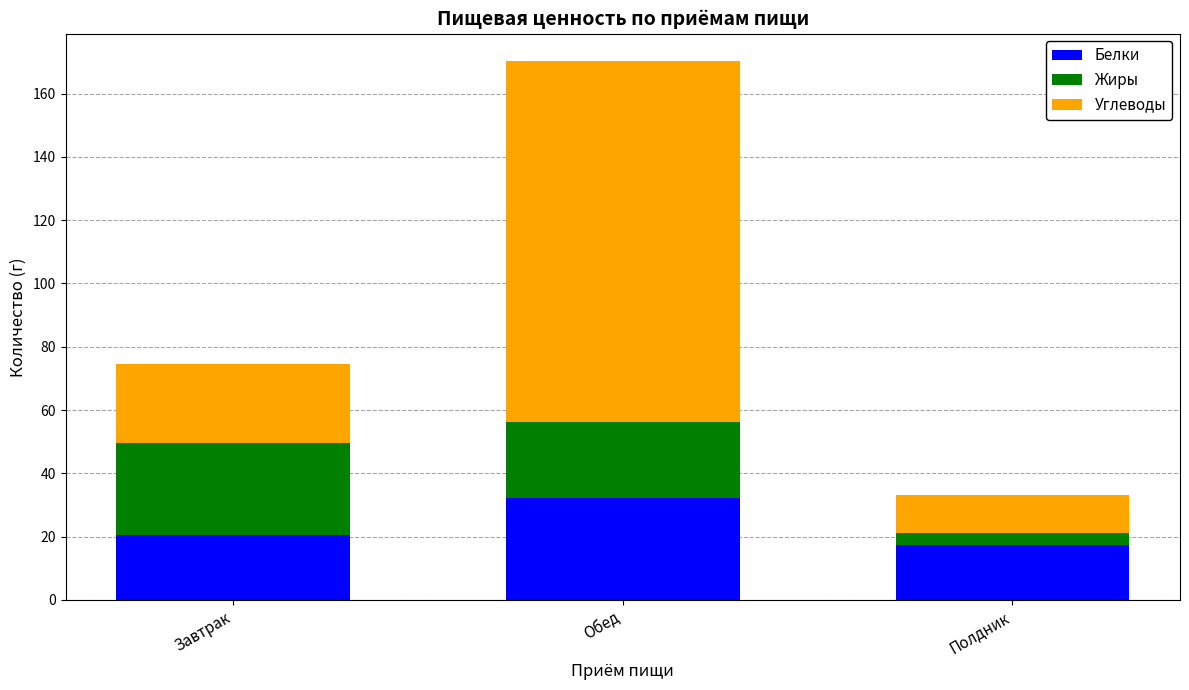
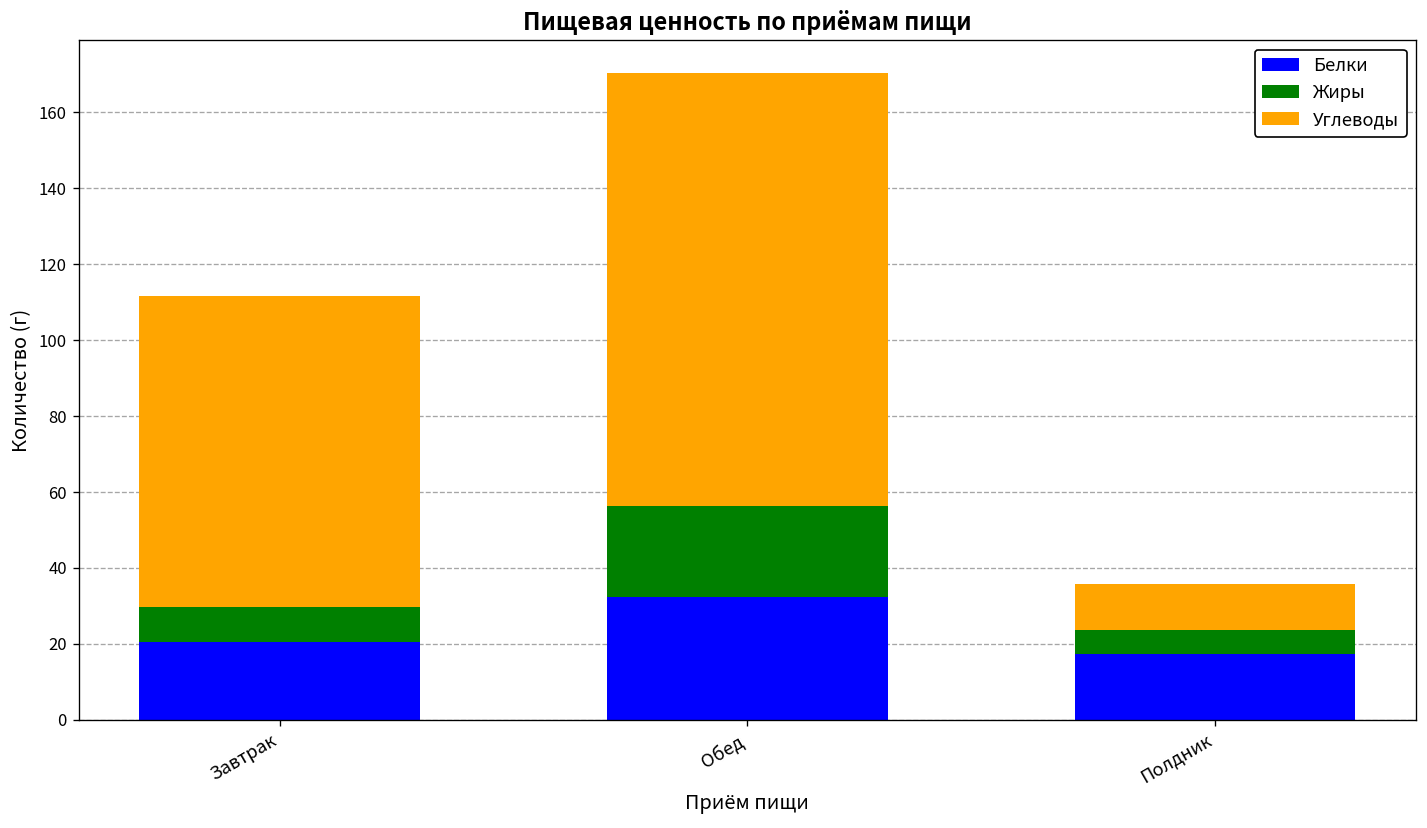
Жиры, Завтрак: 29 -> 9
Углеводы, Завтрак: 25 -> 82
Жиры, Полдник: 4 -> 6
